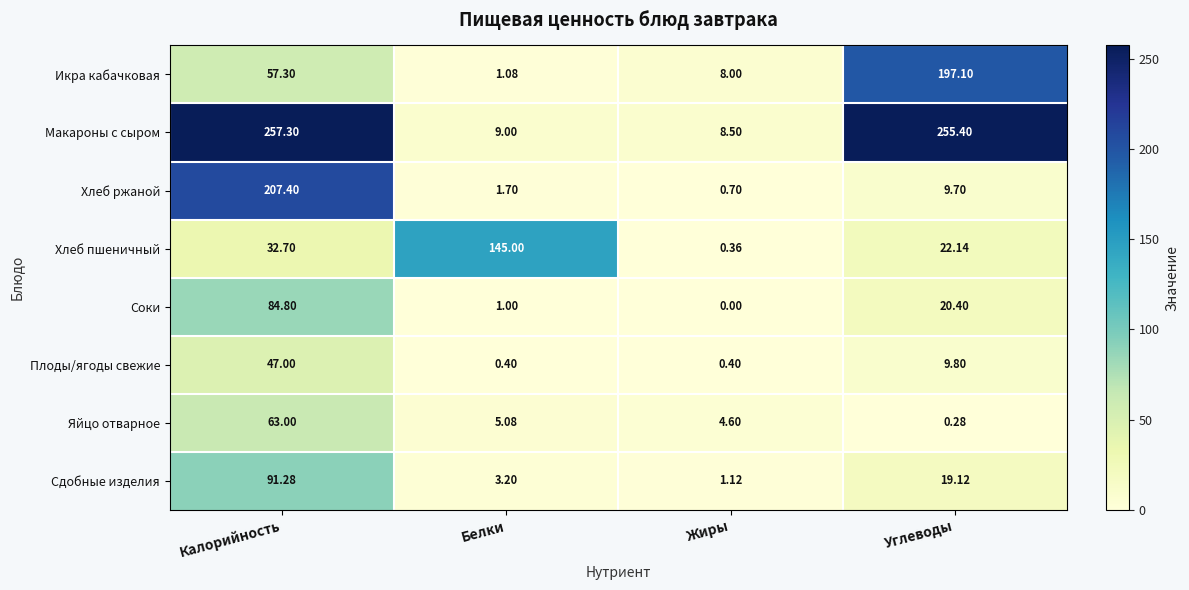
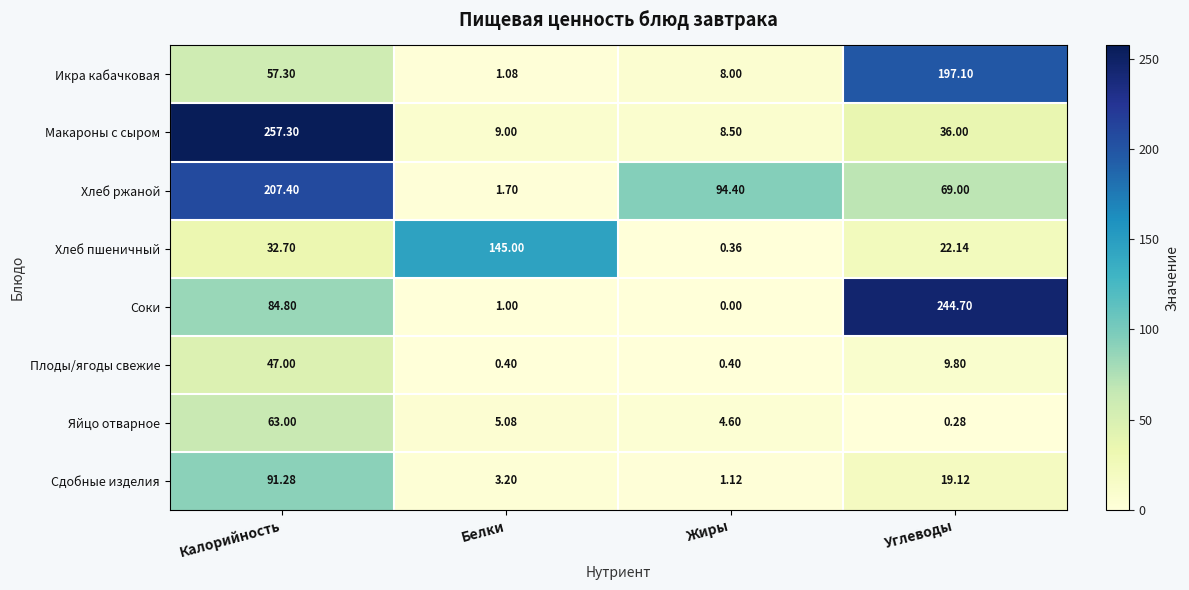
Макароны с сыром, Углеводы: 255.40 -> 36.00
Хлеб ржаной, Жиры: 0.70 -> 94.40
Хлеб ржаной, Углеводы: 9.70 -> 69.00
Соки, Углеводы: 20.40 -> 244.70
